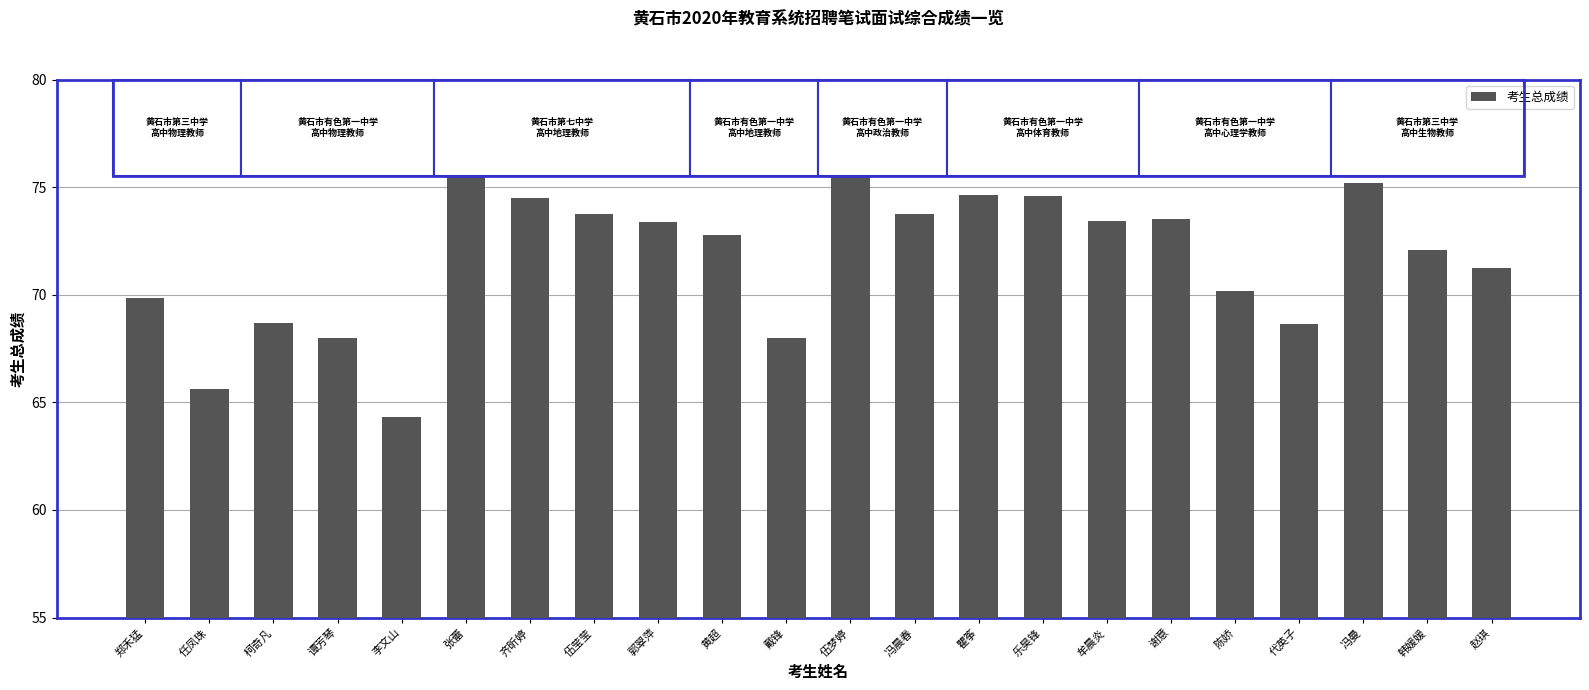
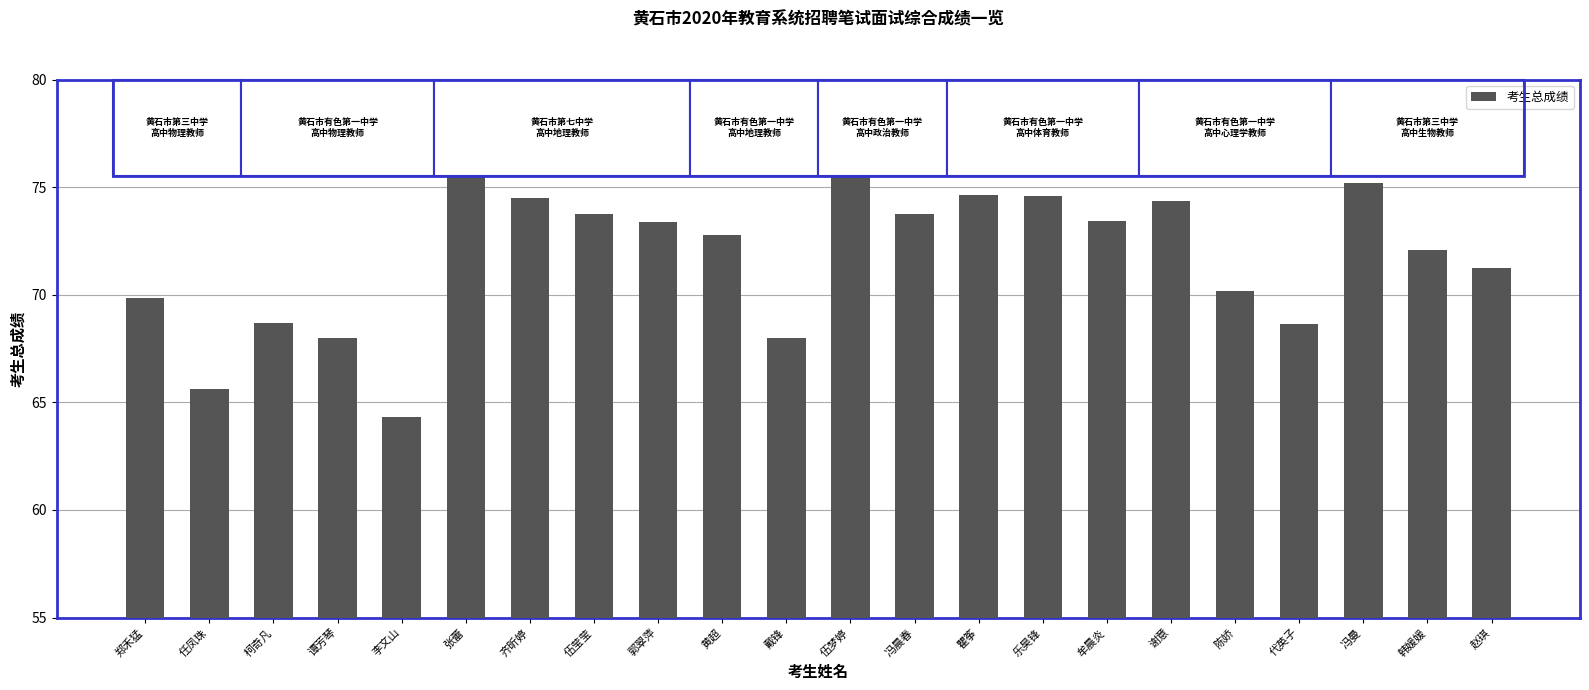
谢意: 73.5 -> 74.3
